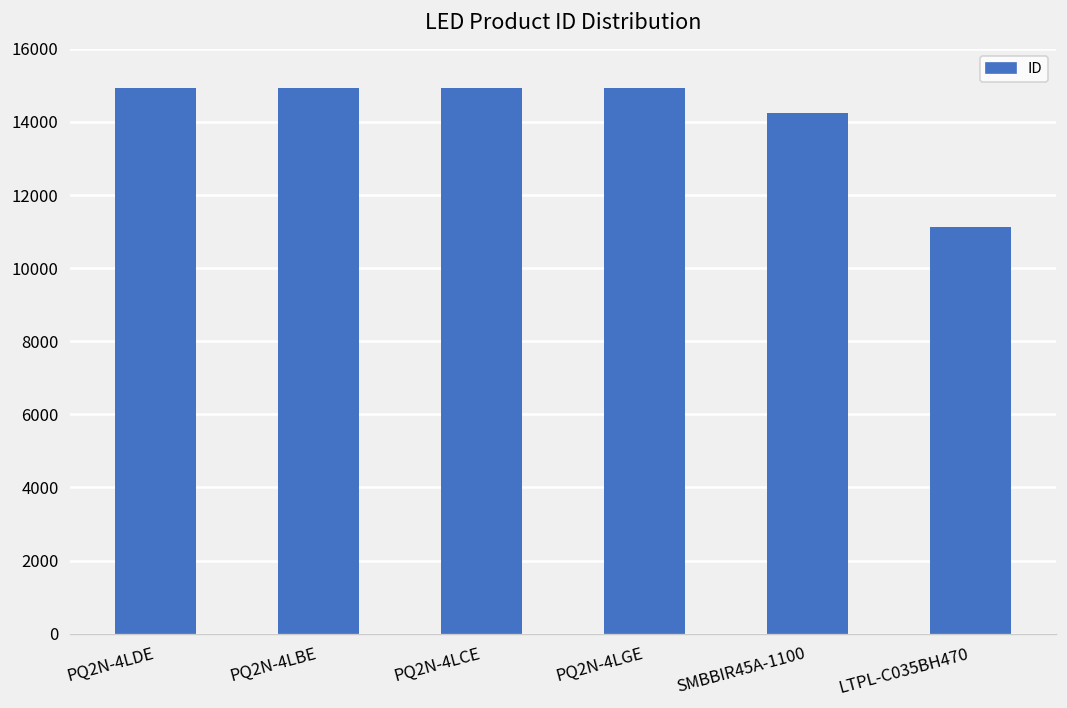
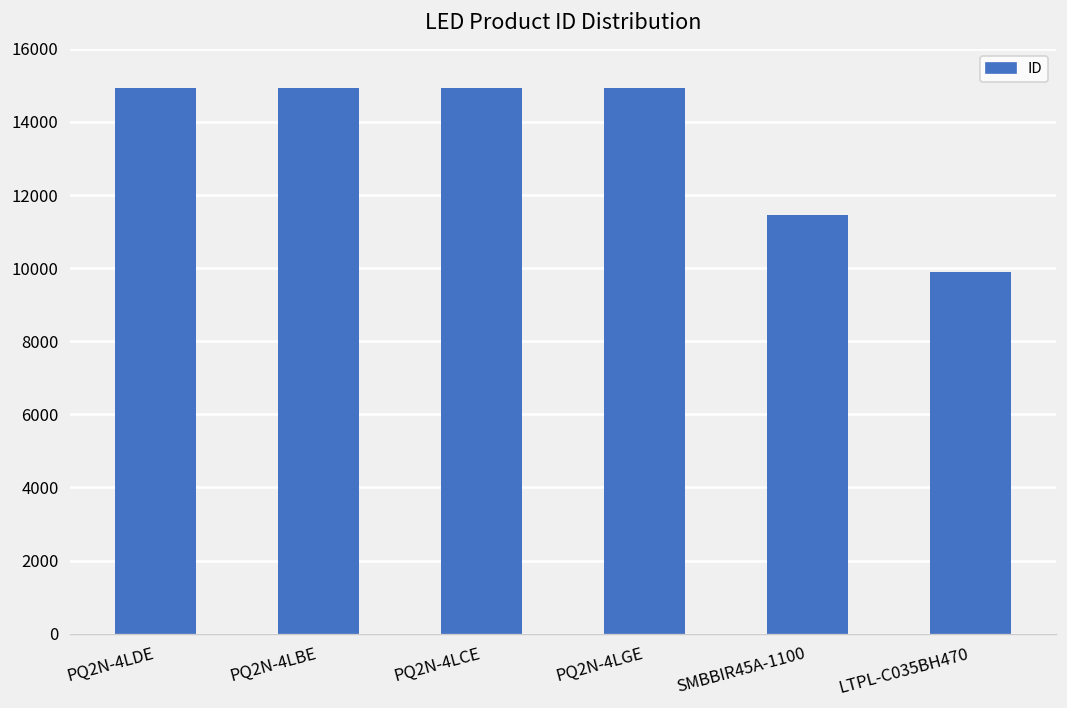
SMBBIR45A-1100: 14300 -> 11400
LTPL-C035BH470: 11100 -> 9900
